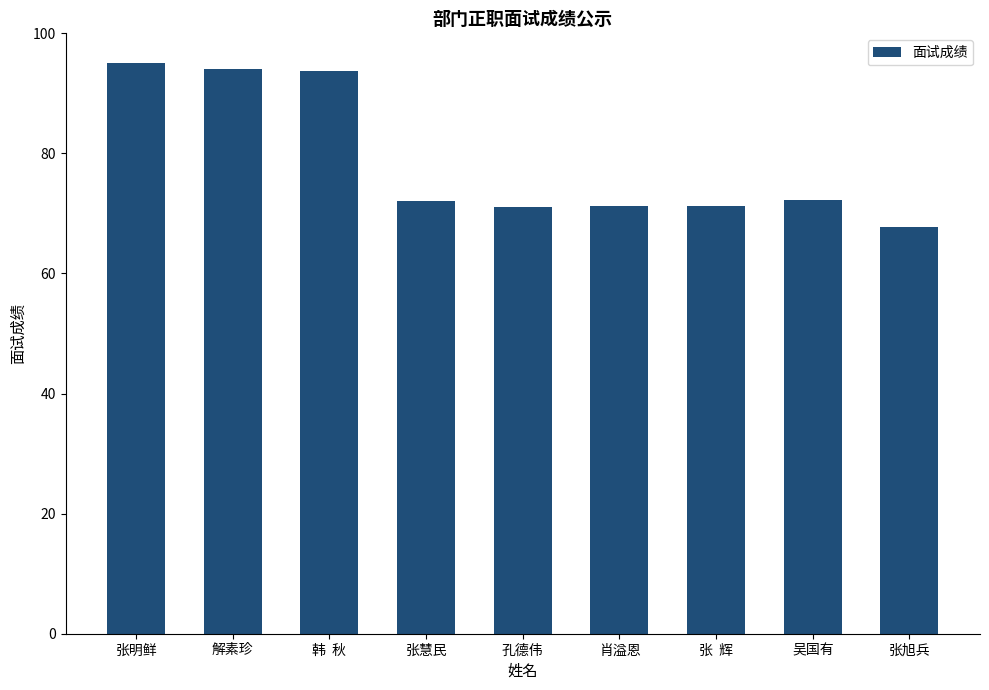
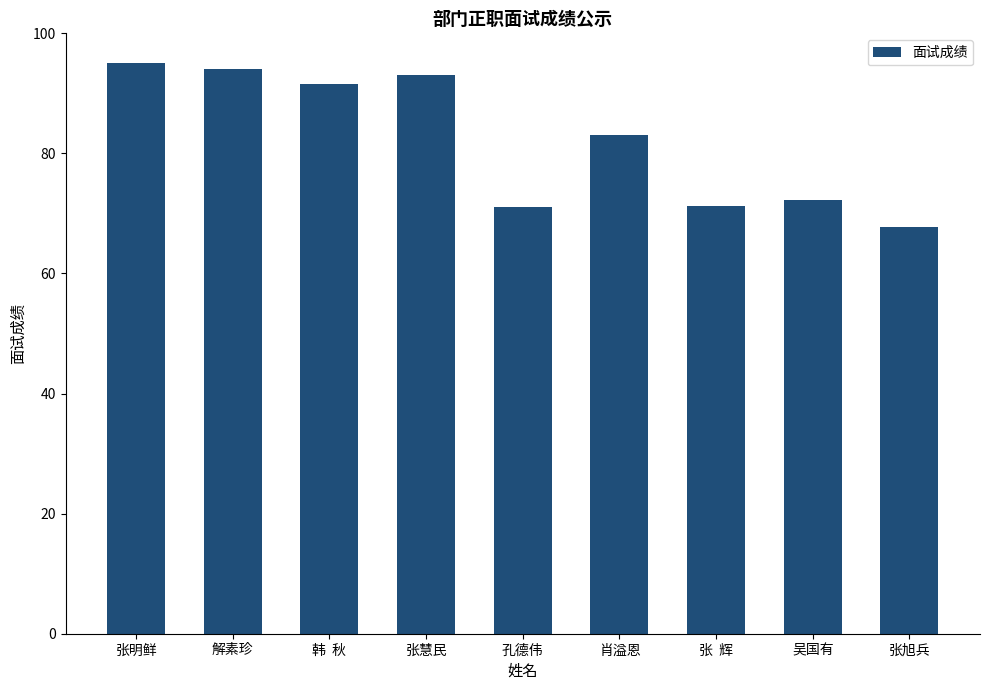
韩 秋: 94 -> 92
张慧民: 72 -> 93
肖溢恩: 71 -> 83
